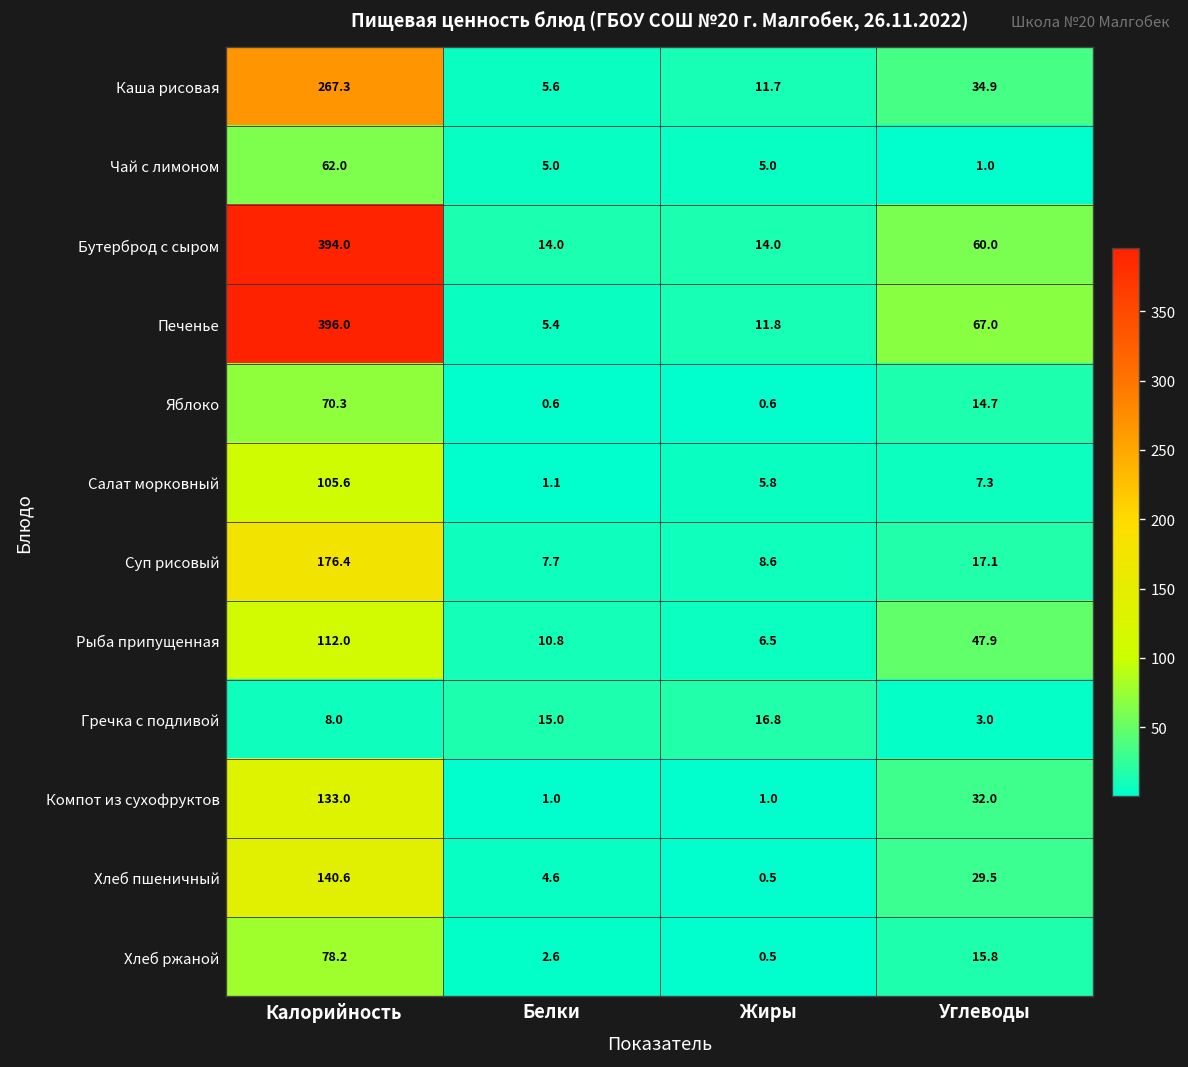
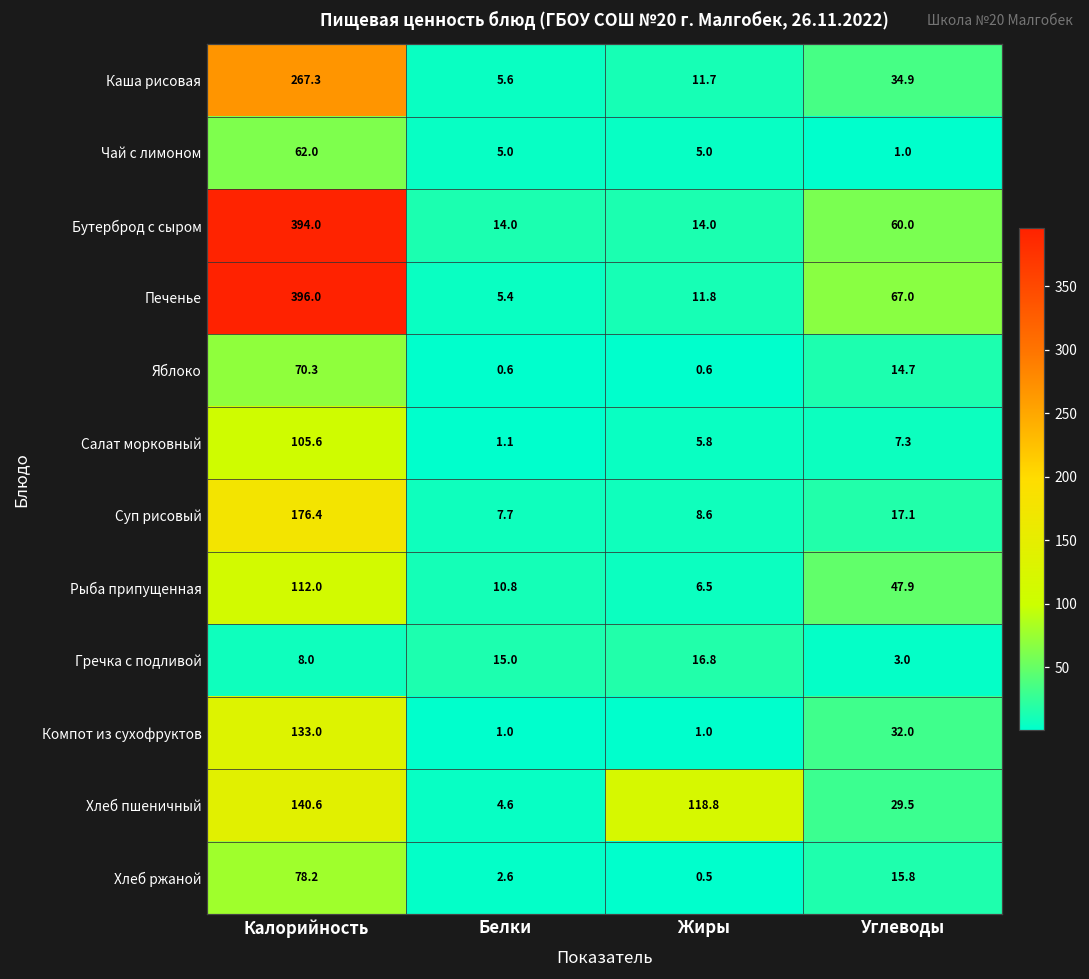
Хлеб пшеничный, Жиры: 0.5 -> 118.8
